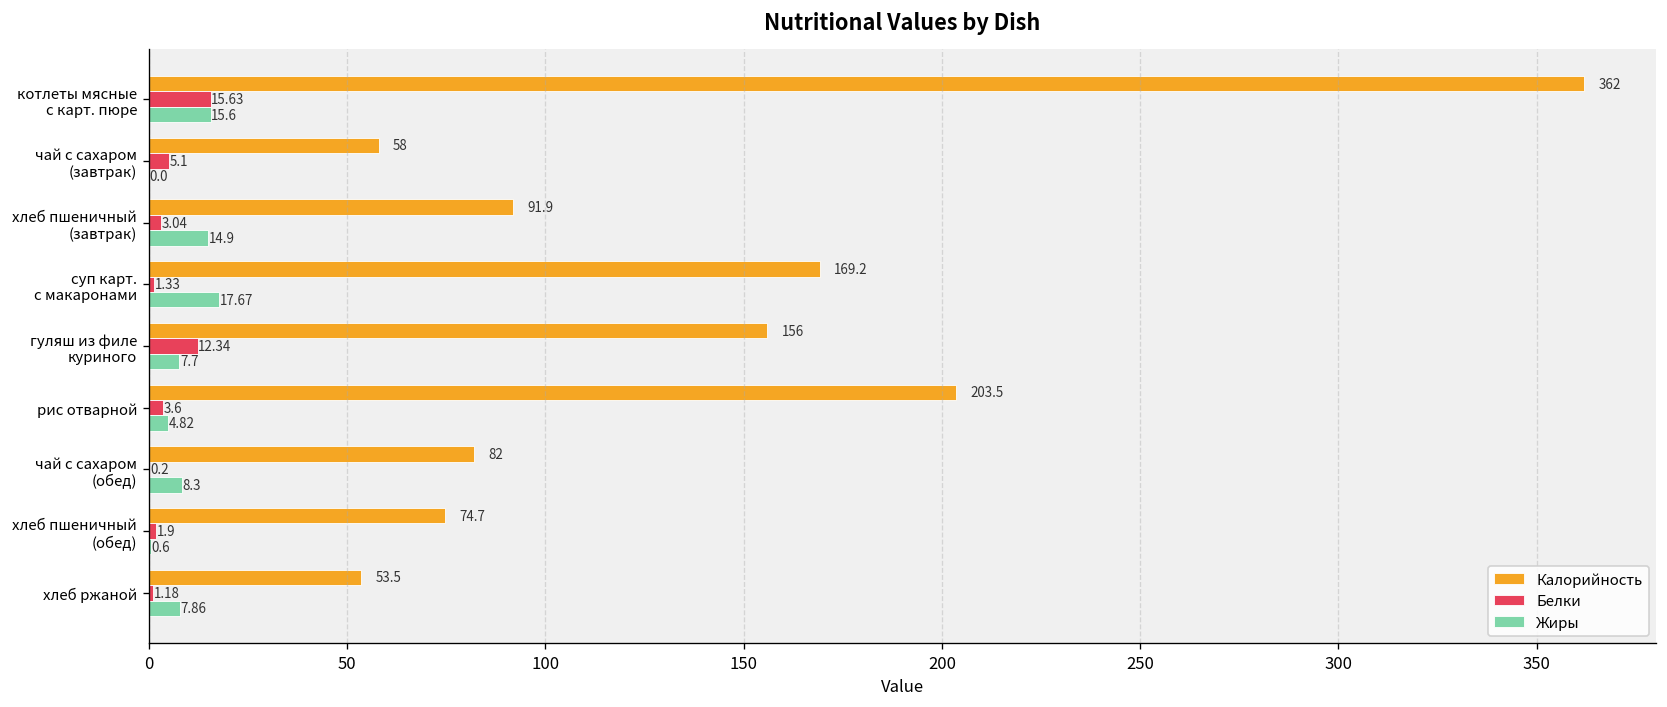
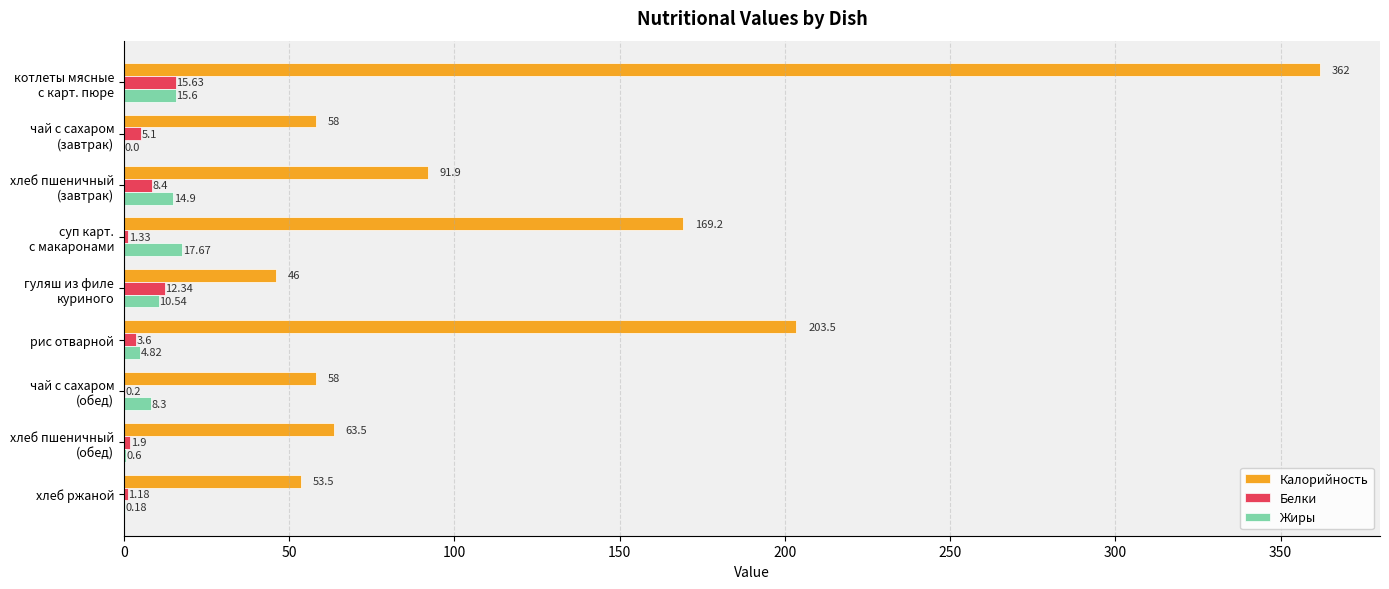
Белки, хлеб пшеничный (завтрак): 3.04 -> 8.4
Калорийность, гуляш из филе куриного: 156 -> 46
Жиры, гуляш из филе куриного: 7.7 -> 10.54
Калорийность, чай с сахаром (обед): 82 -> 58
Калорийность, хлеб пшеничный (обед): 74.7 -> 63.5
Жиры, хлеб ржаной: 7.86 -> 0.18
